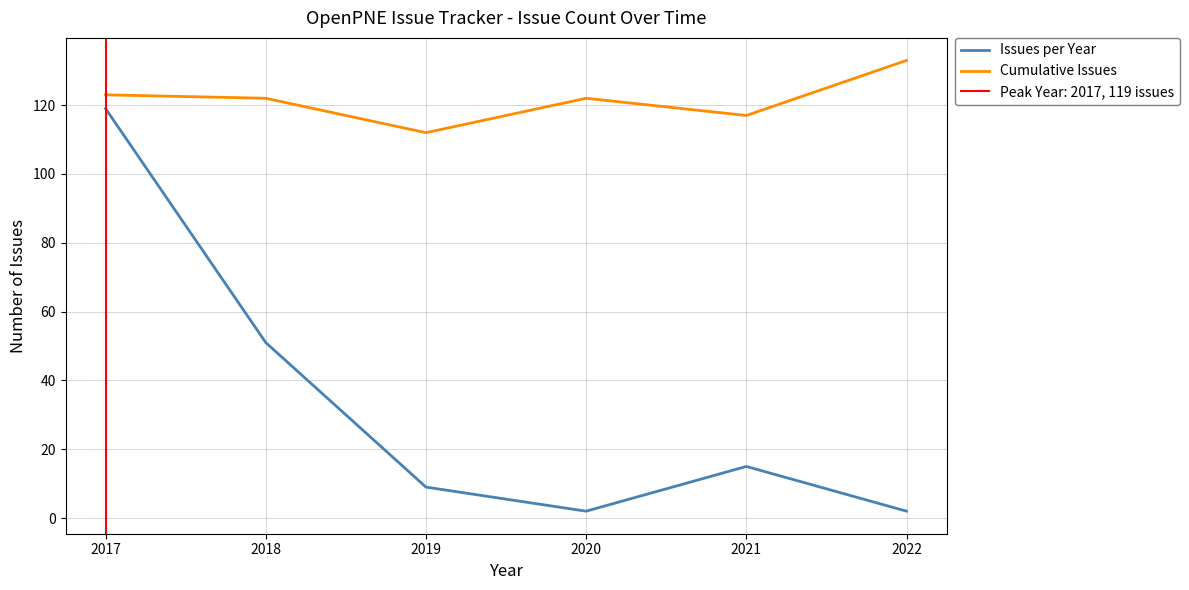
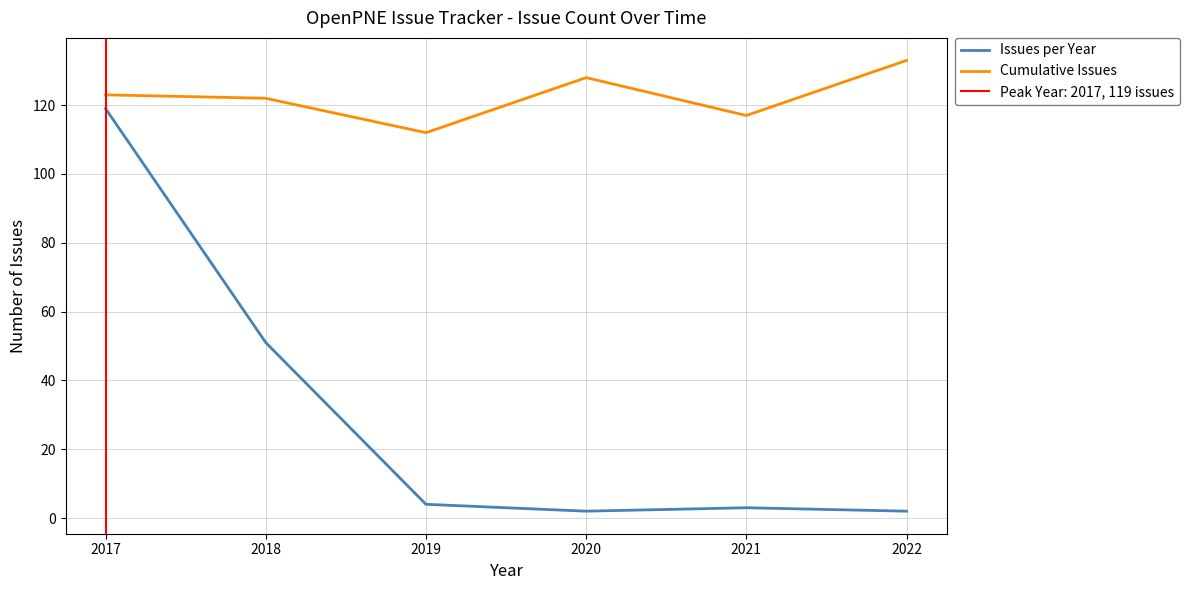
Issues per Year, 2019: 9 -> 4
Cumulative Issues, 2020: 122 -> 128
Issues per Year, 2021: 15 -> 3
